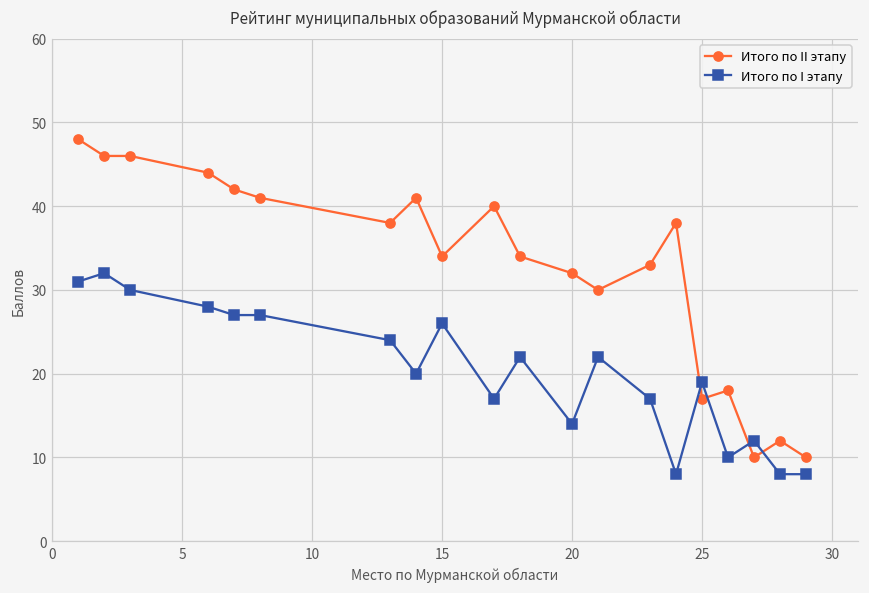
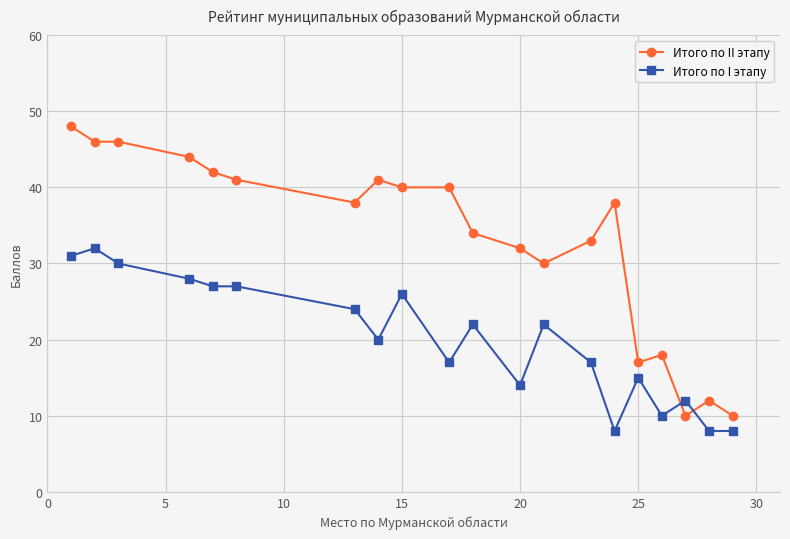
Итого по II этапу, 15: 34 -> 40
Итого по I этапу, 25: 19 -> 15
